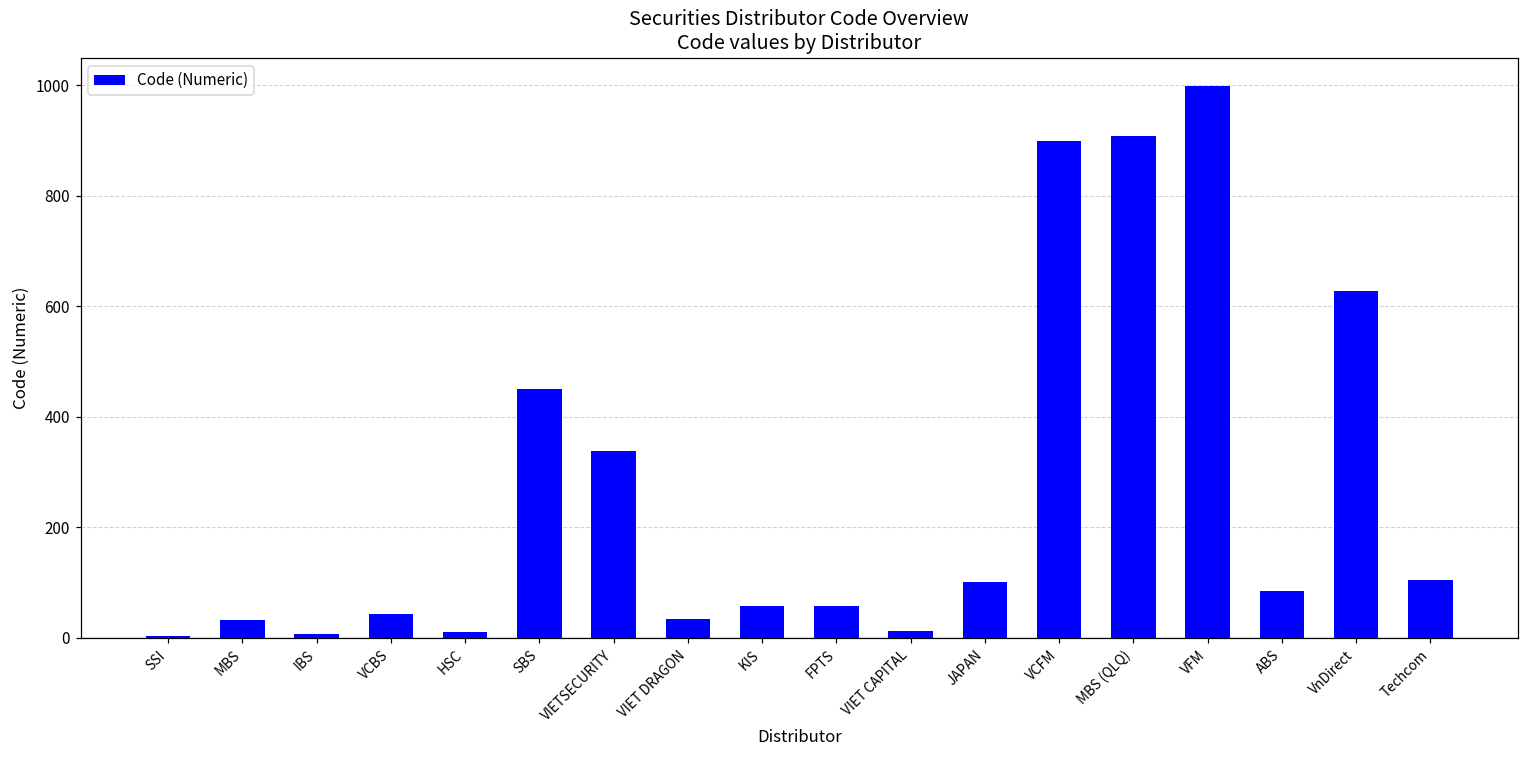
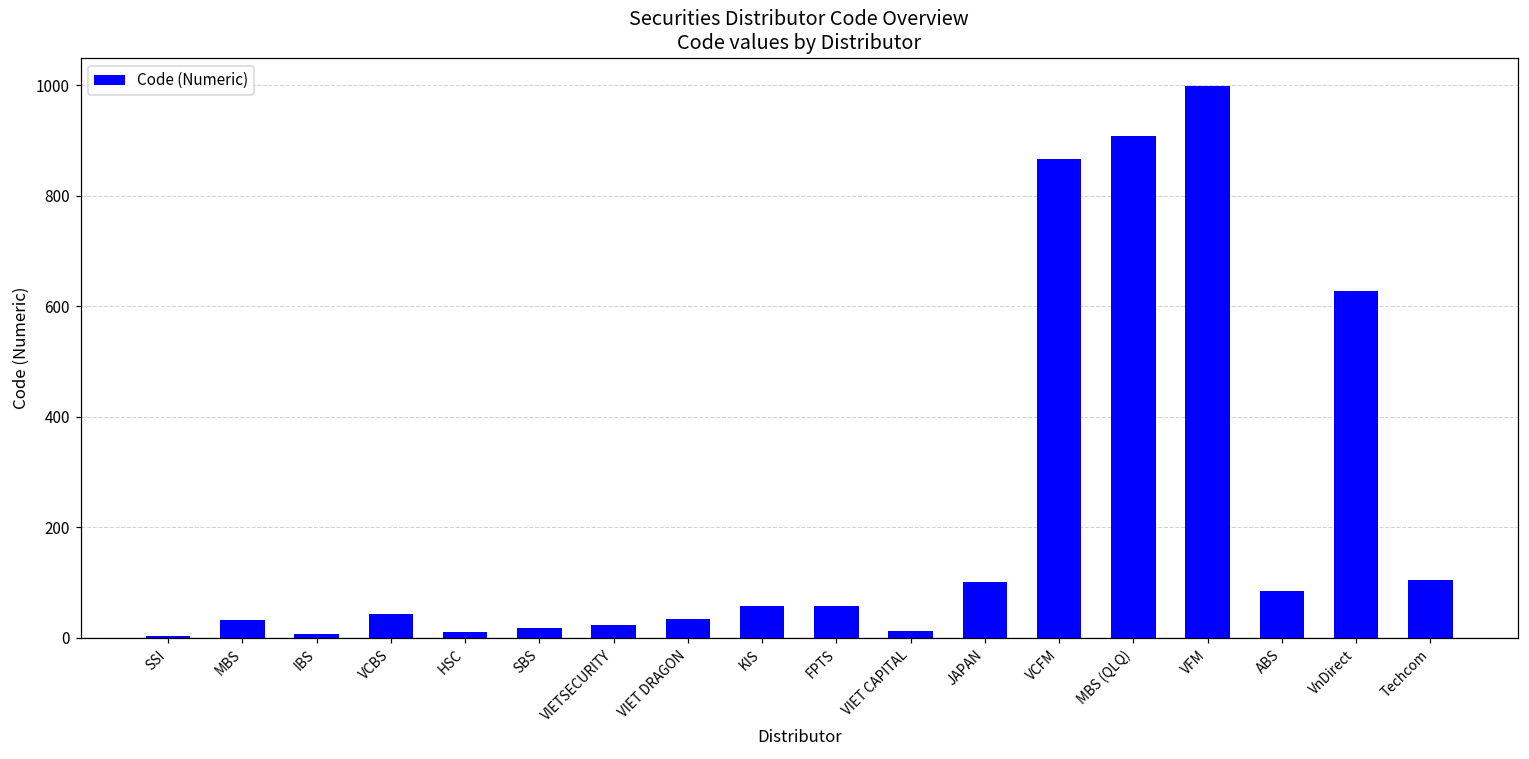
SBS: 450 -> 20
VIETSECURITY: 340 -> 20
VCFM: 900 -> 870
